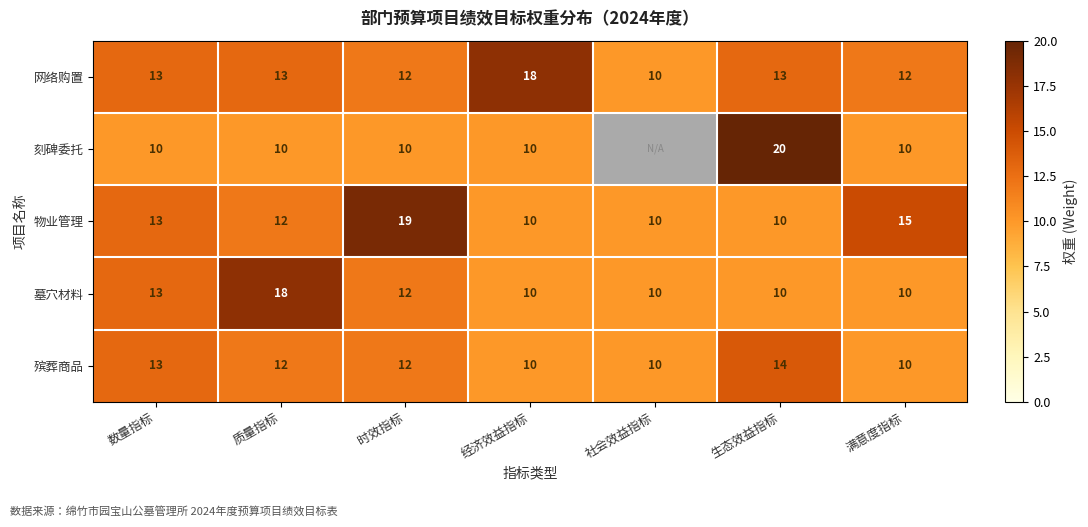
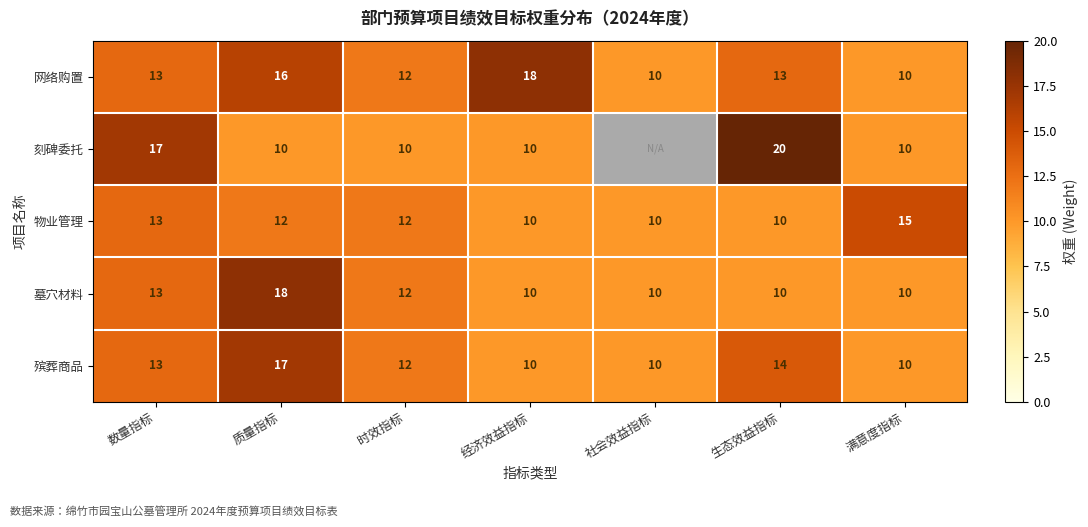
网络购置, 质量指标: 13 -> 16
网络购置, 满意度指标: 12 -> 10
刻碑委托, 数量指标: 10 -> 17
物业管理, 时效指标: 19 -> 12
殡葬商品, 质量指标: 12 -> 17
